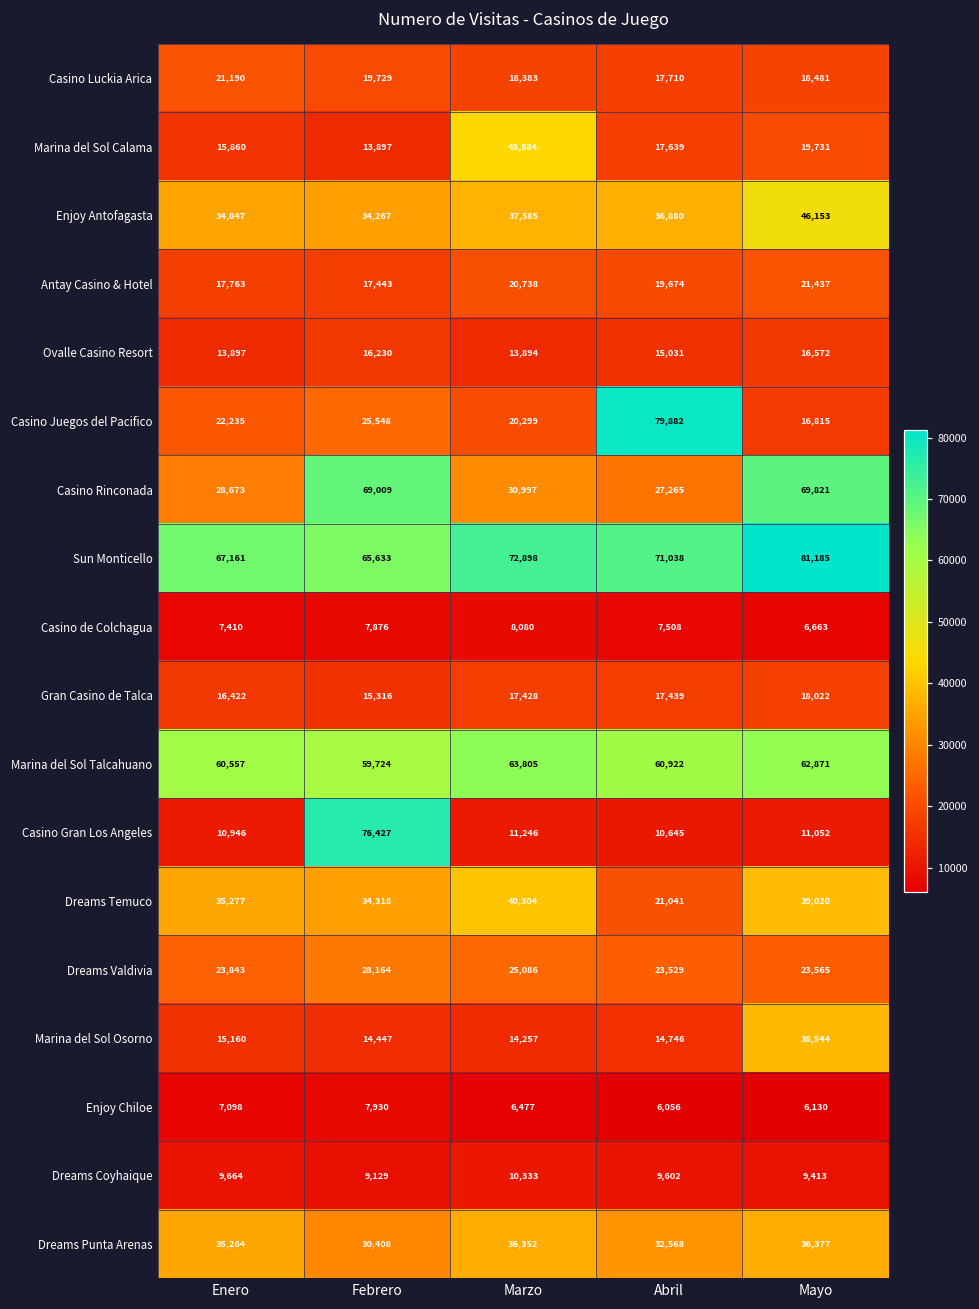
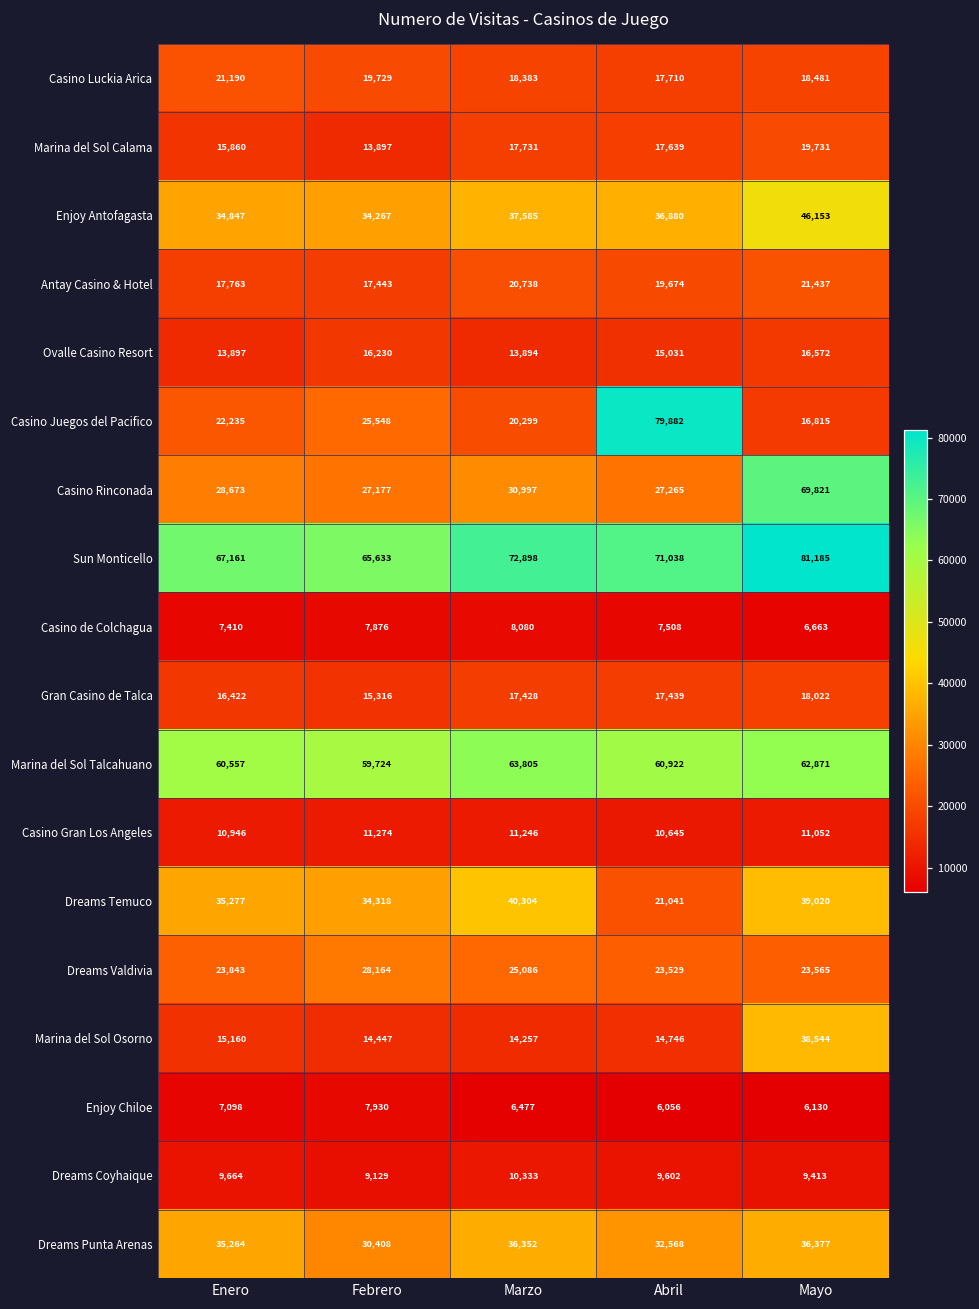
Marina del Sol Calama, Marzo: 43,584 -> 17,731
Casino Rinconada, Febrero: 69,009 -> 27,177
Casino Gran Los Angeles, Febrero: 76,427 -> 11,274
